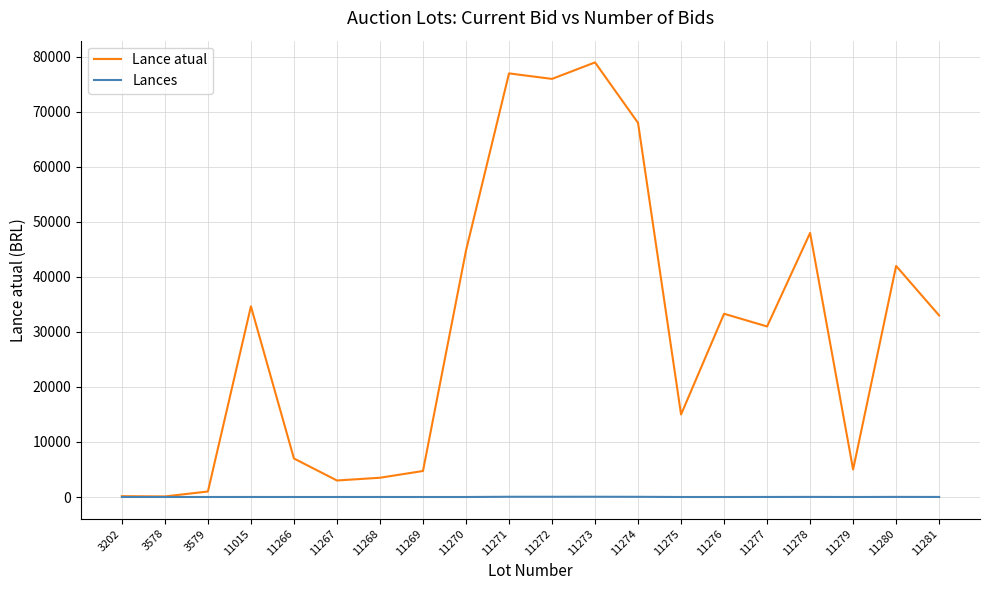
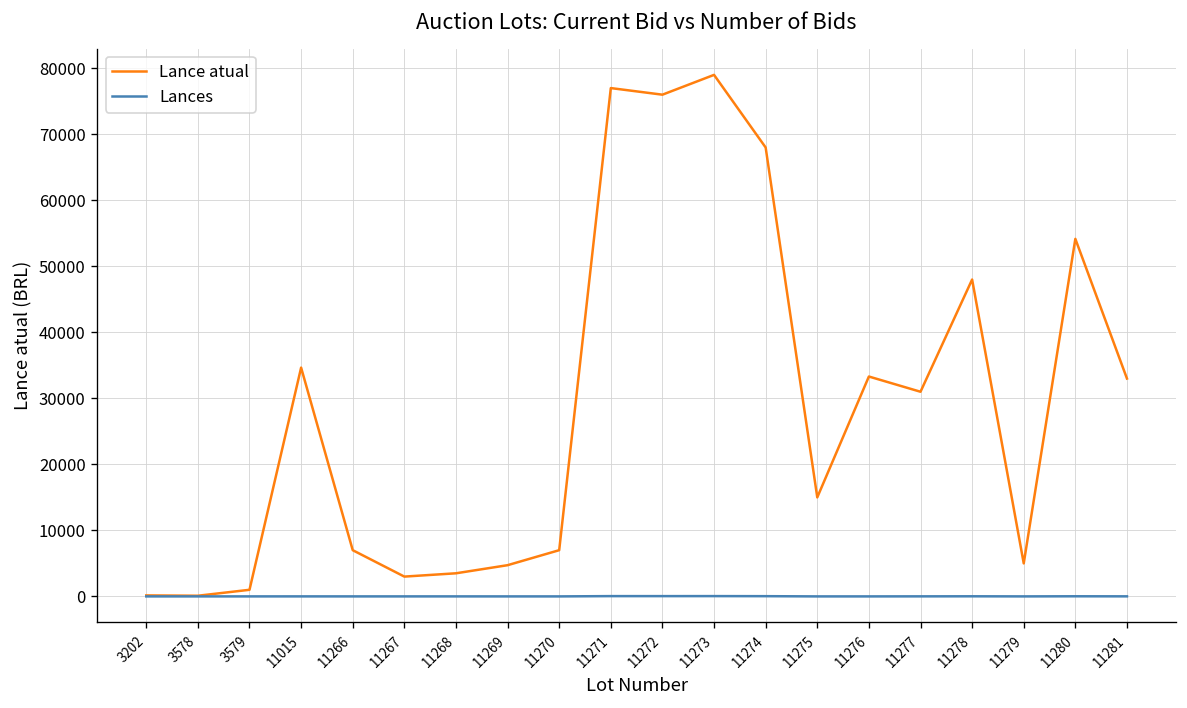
Lance atual, 11270: 45000 -> 7000
Lance atual, 11280: 42000 -> 54000
